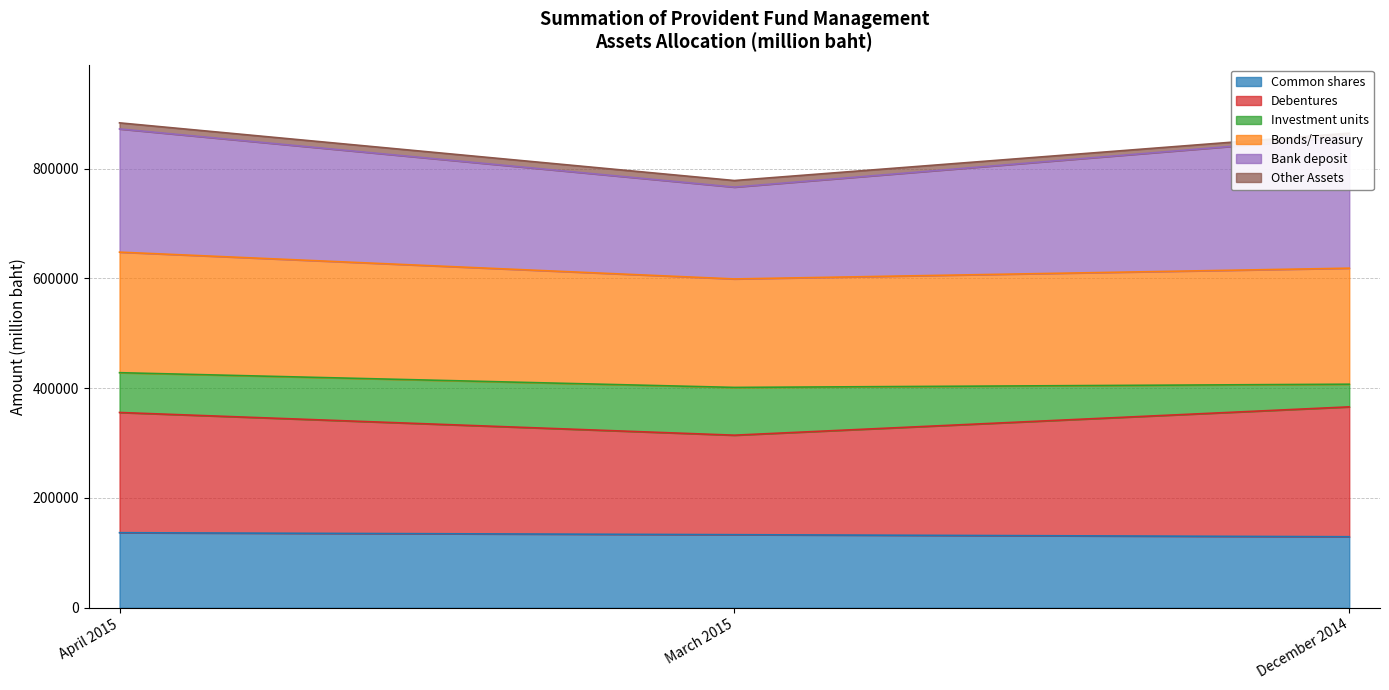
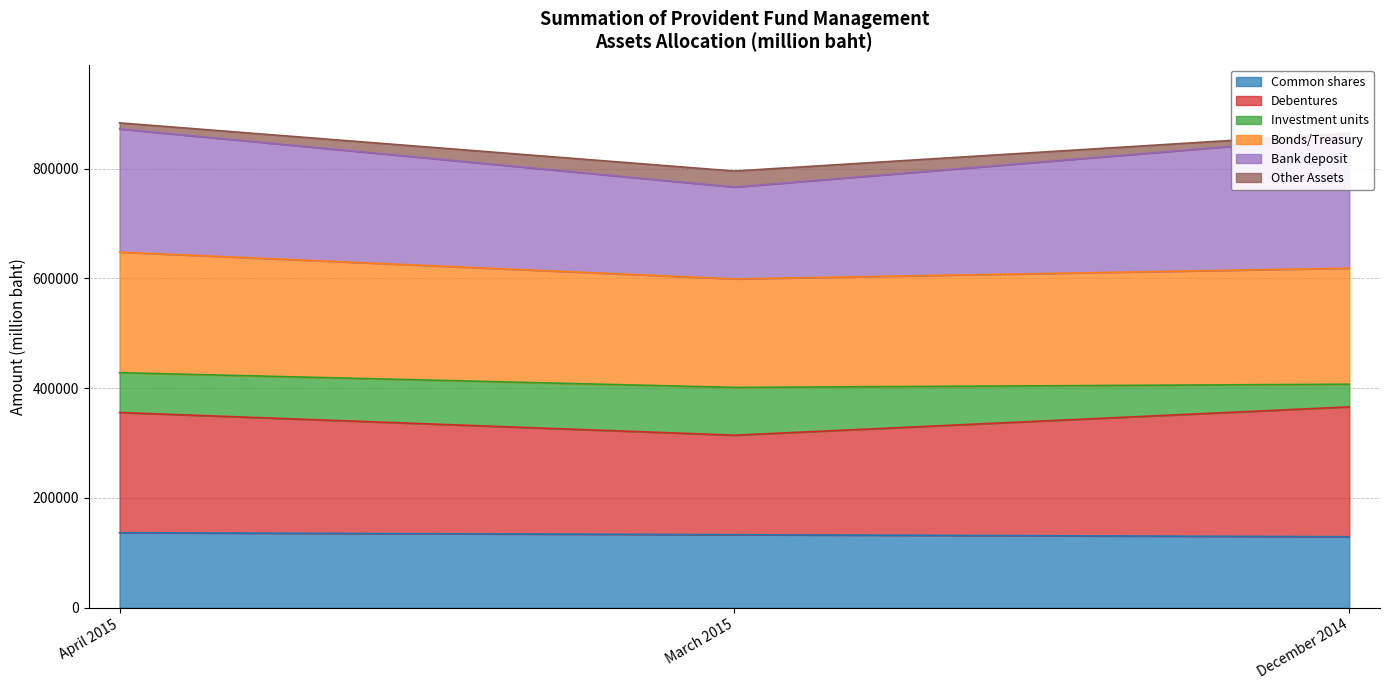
Other Assets, March 2015: 10000 -> 30000
